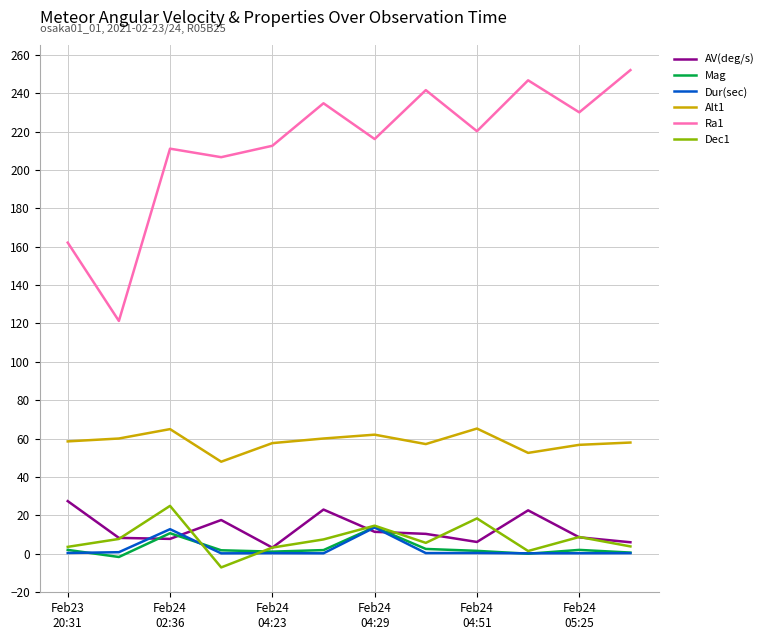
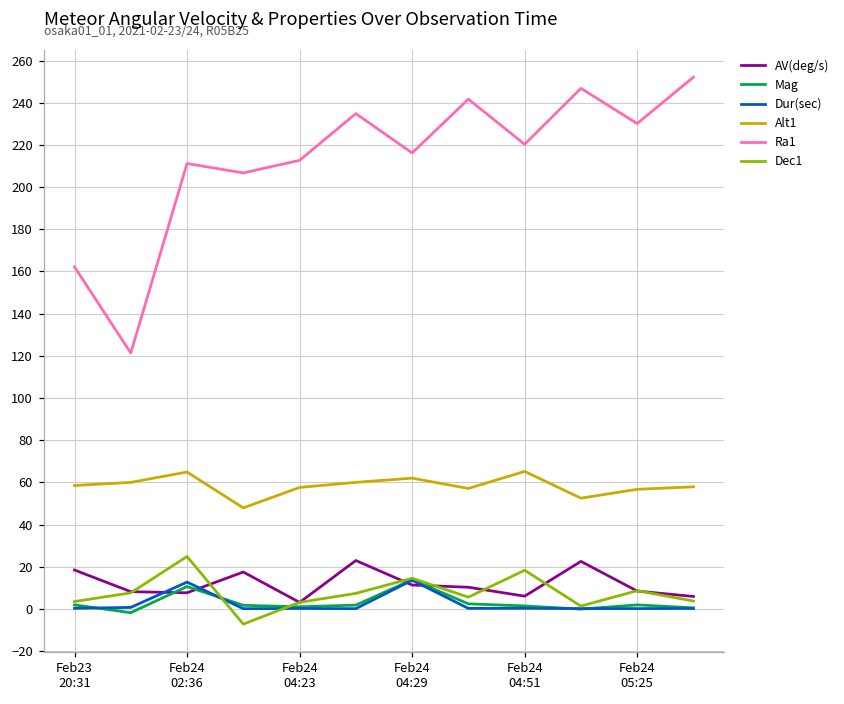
AV(deg/s), Feb23 20:31: 27 -> 18
